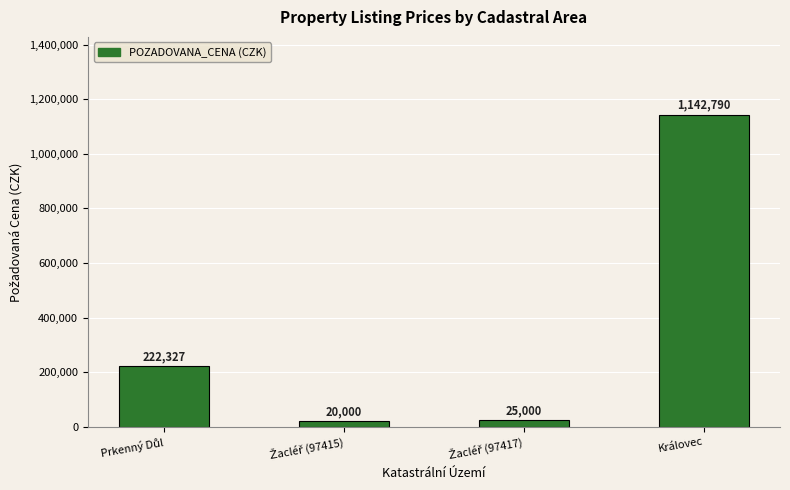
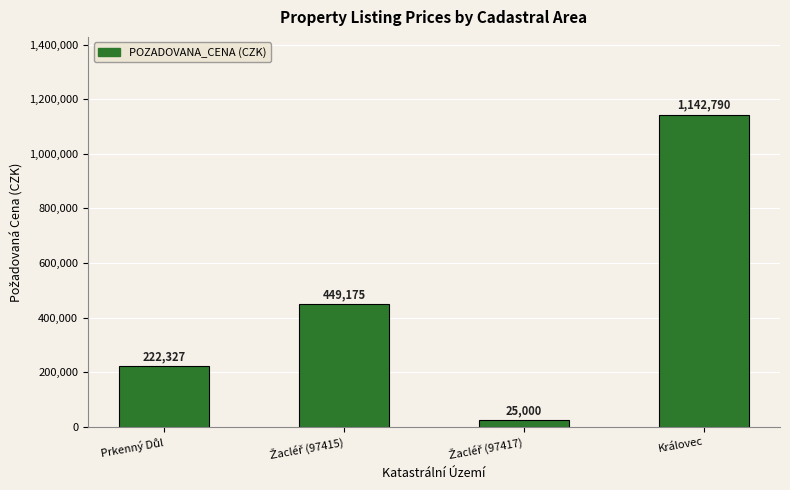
Žacléř (97415): 20,000 -> 449,175
